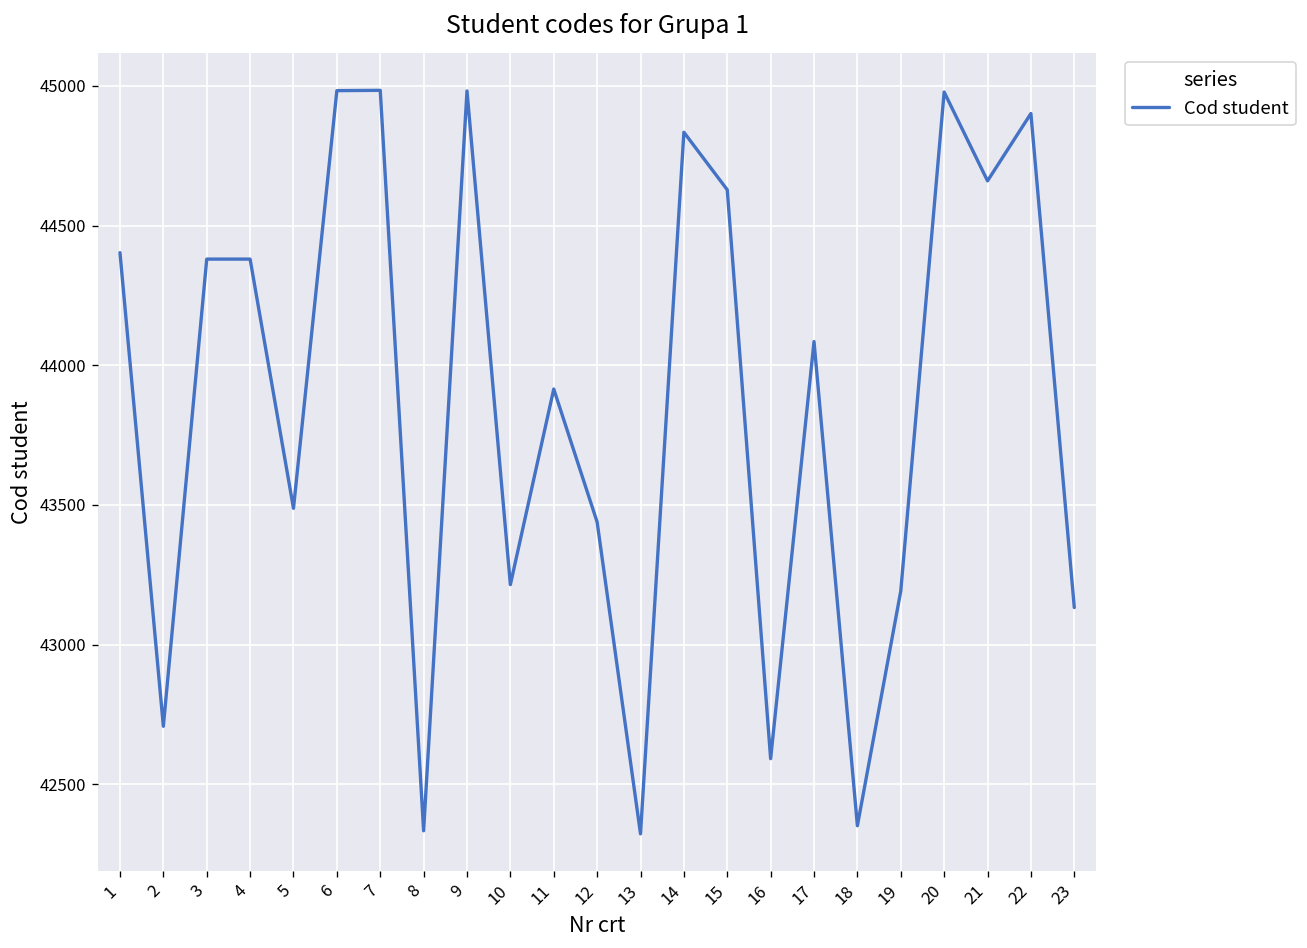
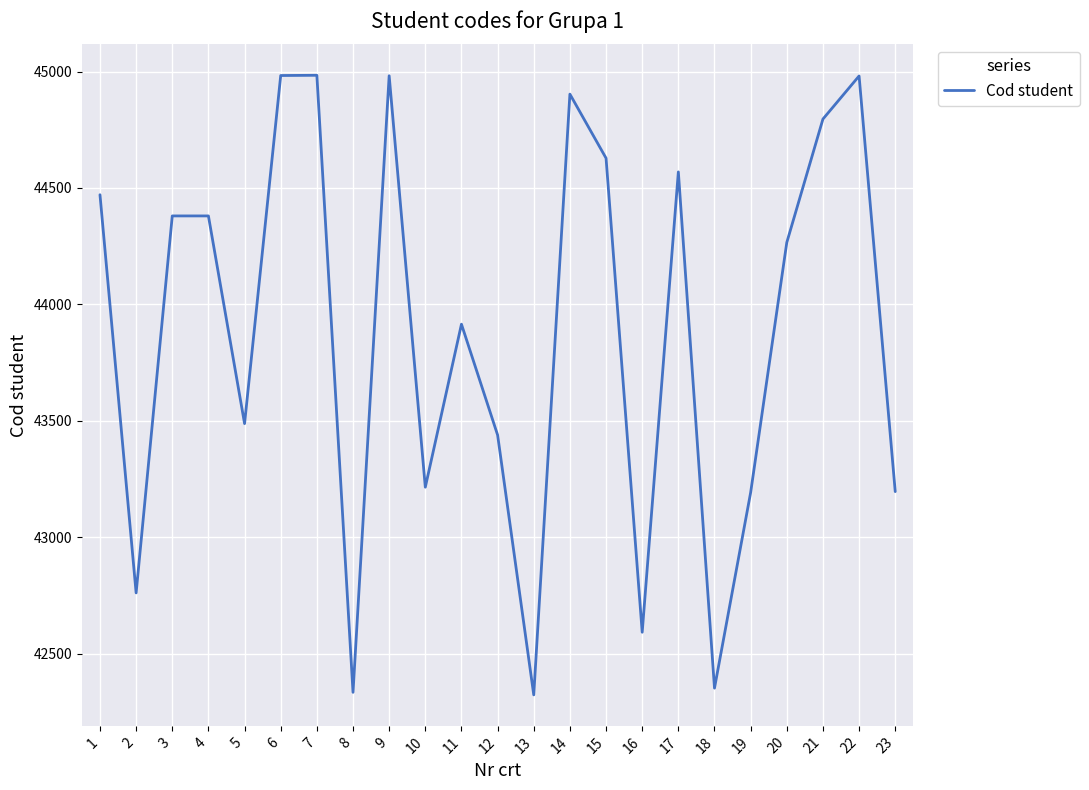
1: 44400 -> 44470
2: 42710 -> 42760
14: 44830 -> 44900
17: 44090 -> 44570
20: 44980 -> 44270
21: 44660 -> 44800
22: 44900 -> 44980
23: 43130 -> 43200
